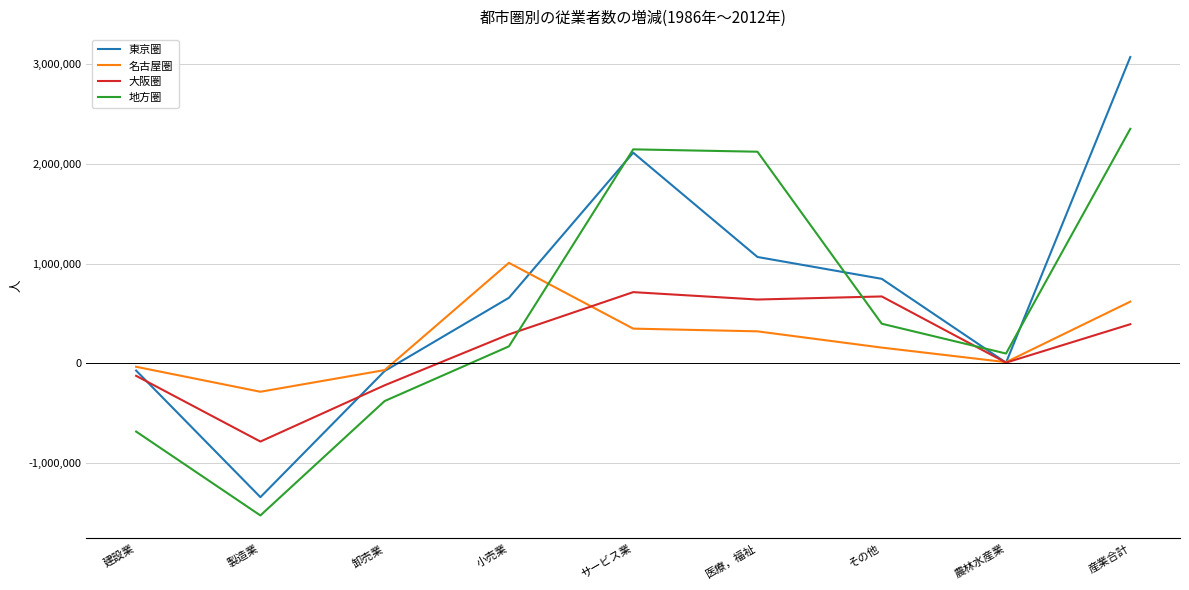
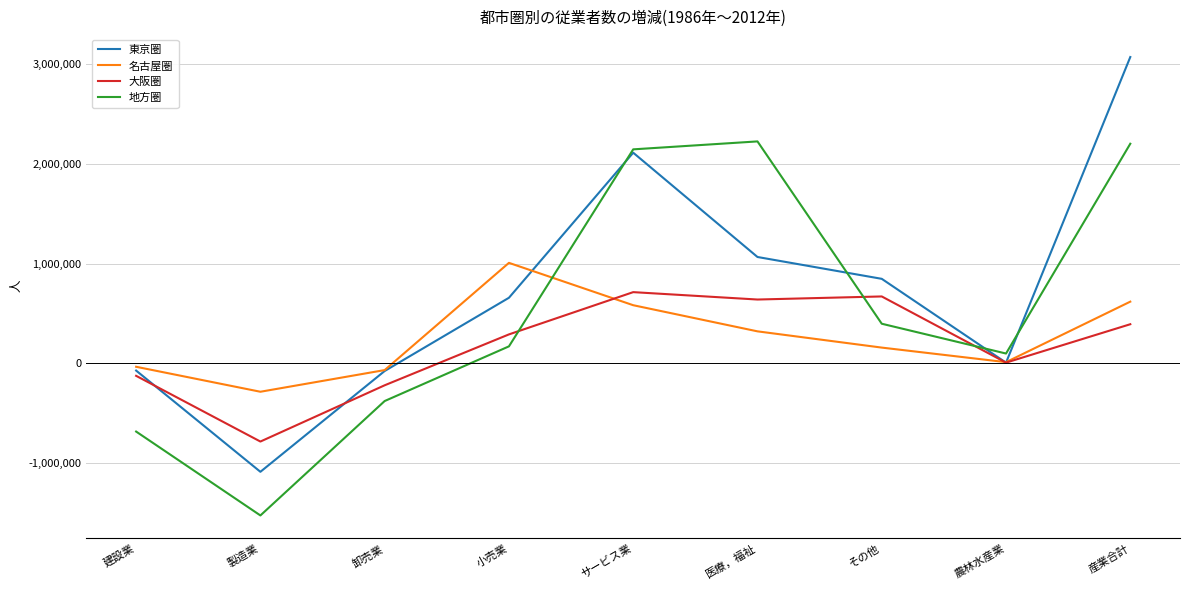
東京圏, 製造業: -1,300,000 -> -1,100,000
名古屋圏, サービス業: 300,000 -> 600,000
地方圏, 医療，福祉: 2,100,000 -> 2,200,000
地方圏, 産業合計: 2,300,000 -> 2,200,000
